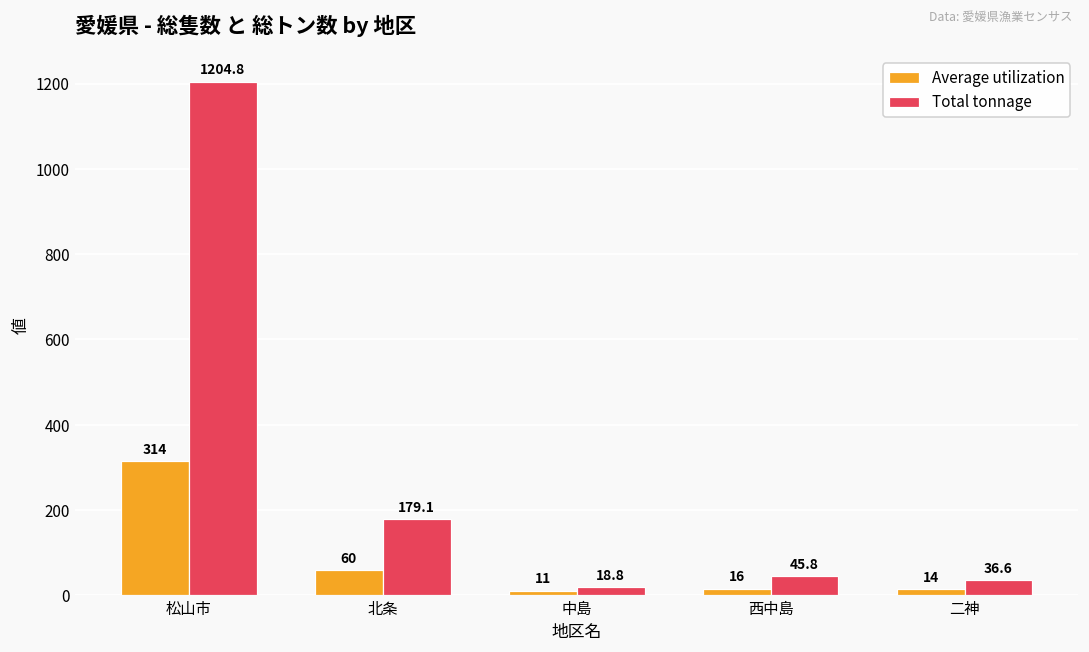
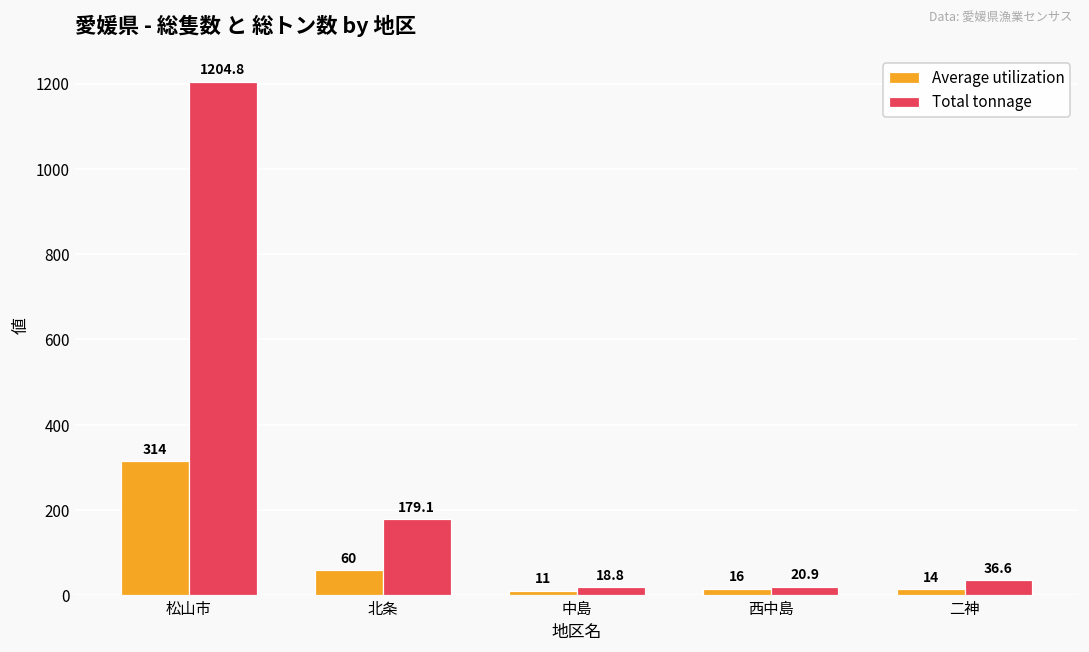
Total tonnage, 西中島: 45.8 -> 20.9
